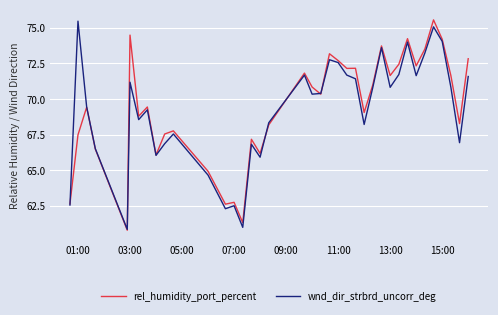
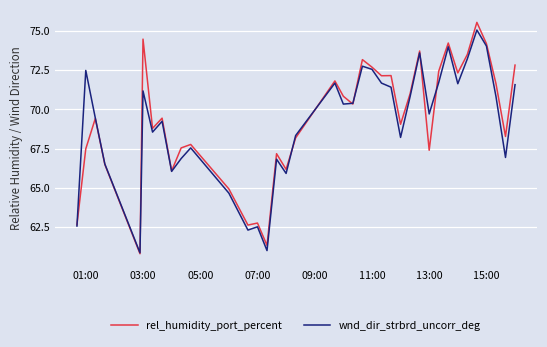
wnd_dir_strbrd_uncorr_deg, 01:00: 75.5 -> 72.5
rel_humidity_port_percent, 13:00: 71.7 -> 67.4
wnd_dir_strbrd_uncorr_deg, 13:00: 70.8 -> 69.7
